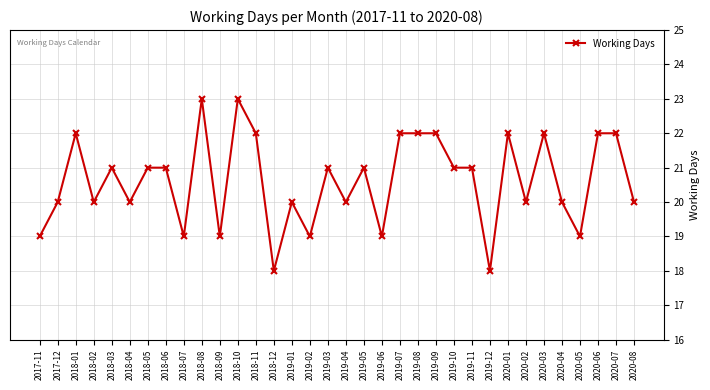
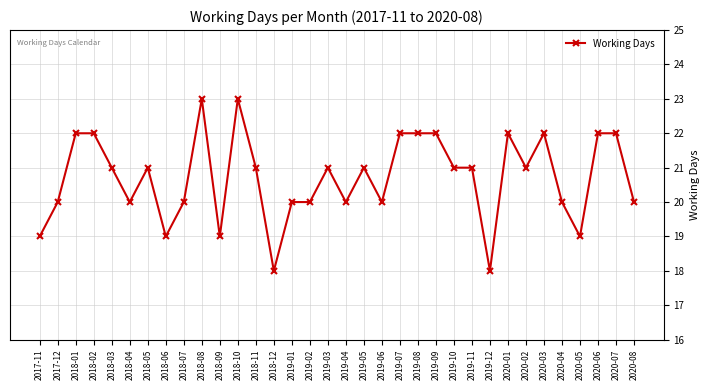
2018-02: 20 -> 22
2018-06: 21 -> 19
2018-07: 19 -> 20
2018-11: 22 -> 21
2019-02: 19 -> 20
2019-06: 19 -> 20
2020-02: 20 -> 21
